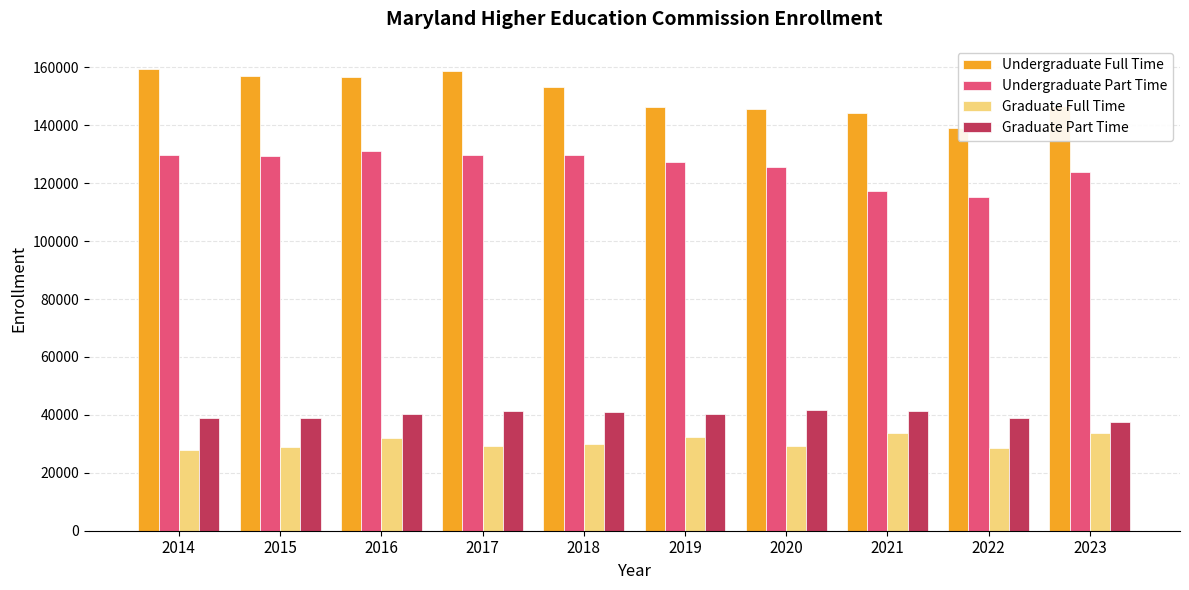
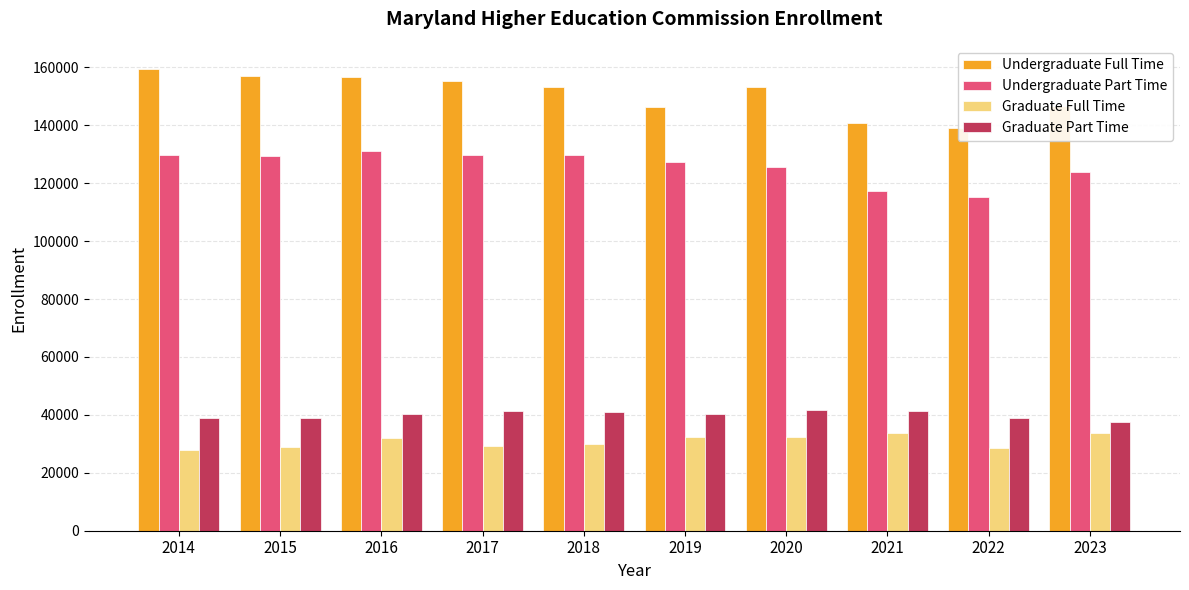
Undergraduate Full Time, 2017: 159000 -> 155000
Undergraduate Full Time, 2020: 146000 -> 153000
Graduate Full Time, 2020: 29000 -> 32000
Undergraduate Full Time, 2021: 144000 -> 141000
